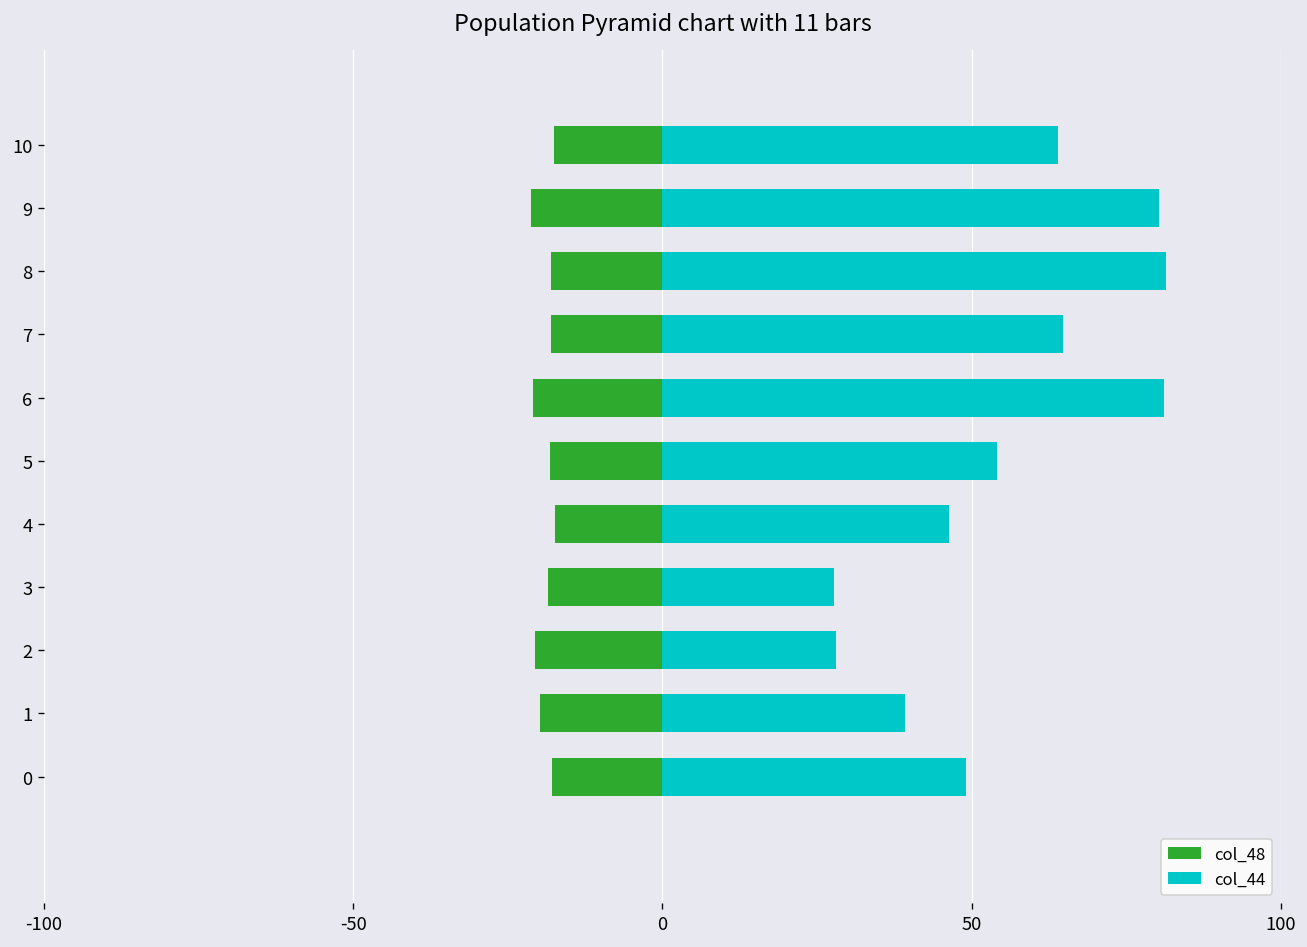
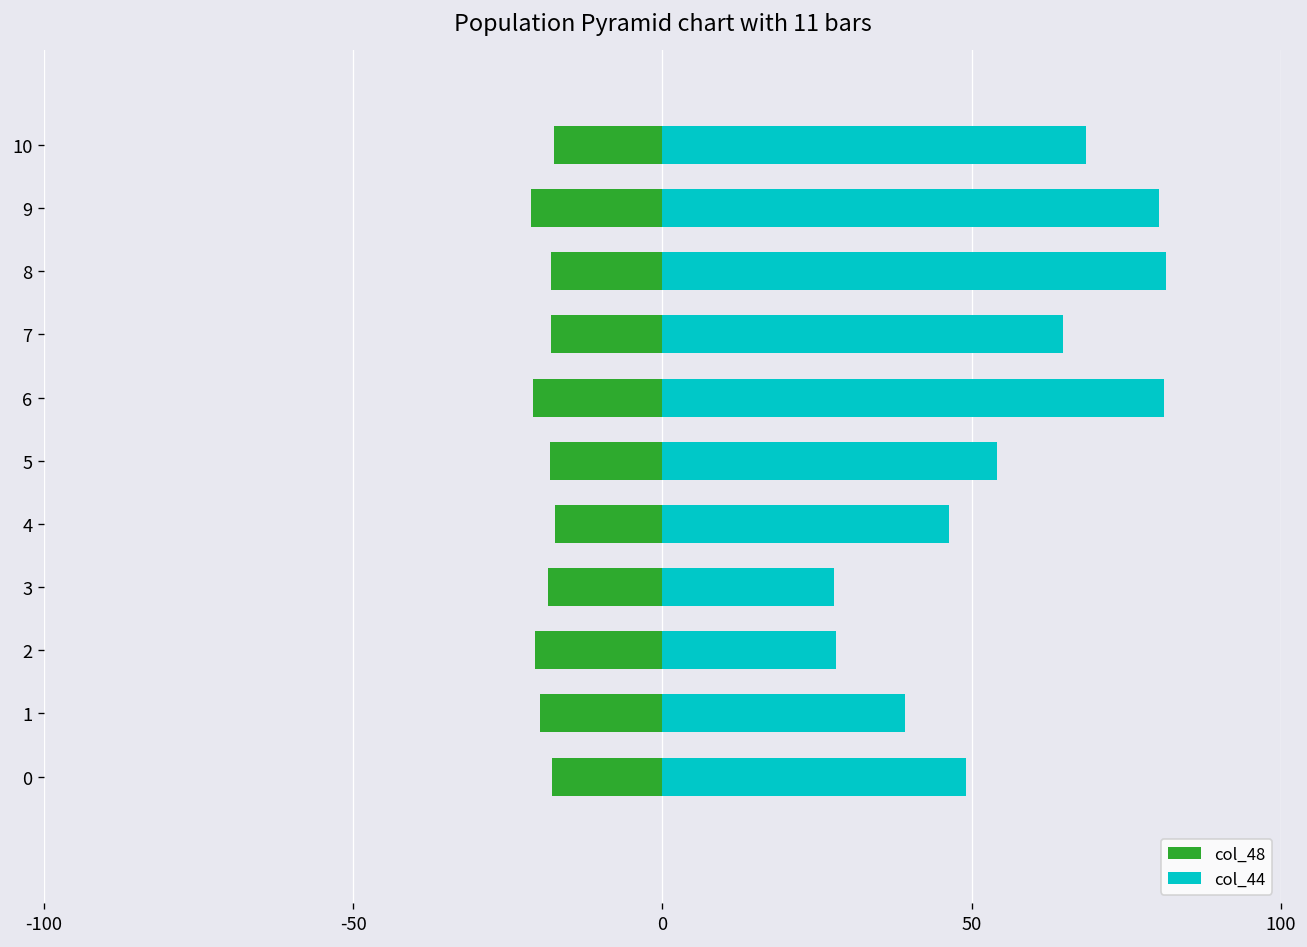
col_44, 10: 64 -> 69
